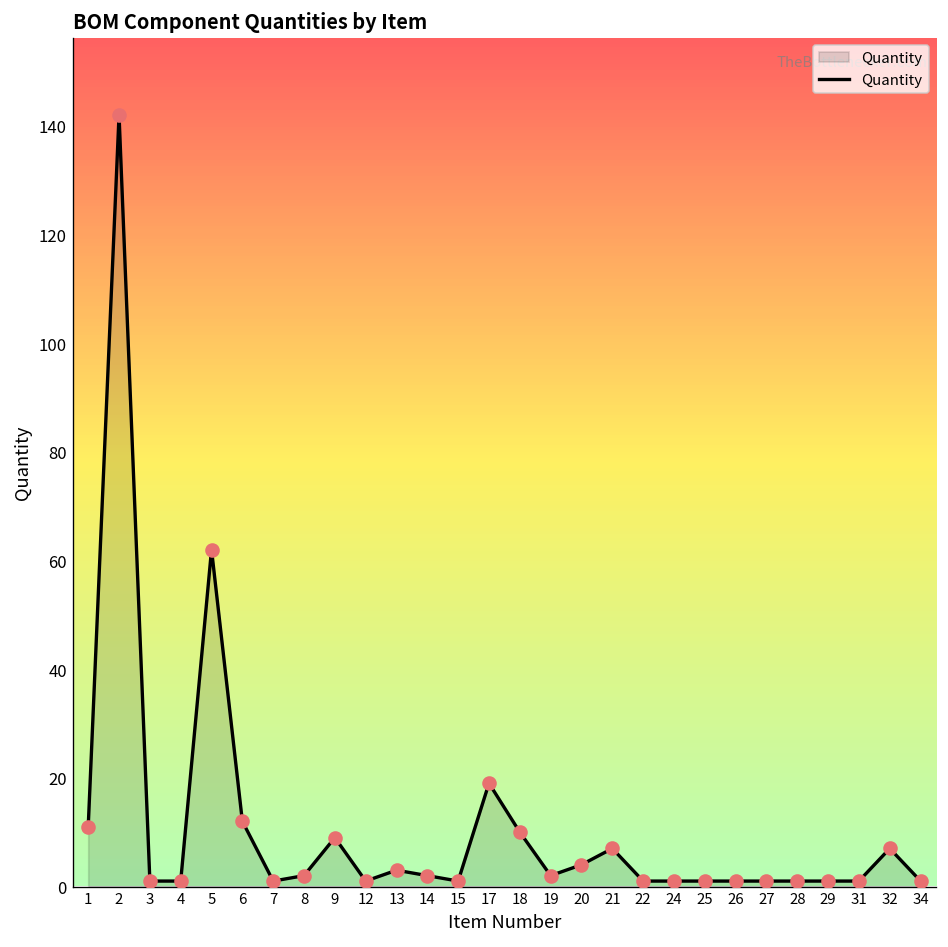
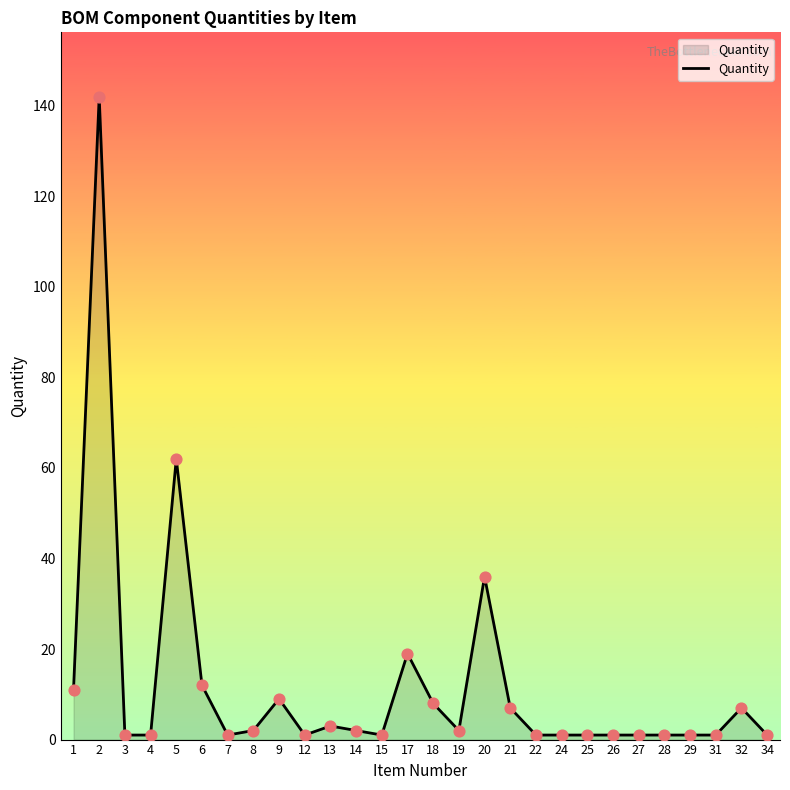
18: 10 -> 8
20: 4 -> 36
